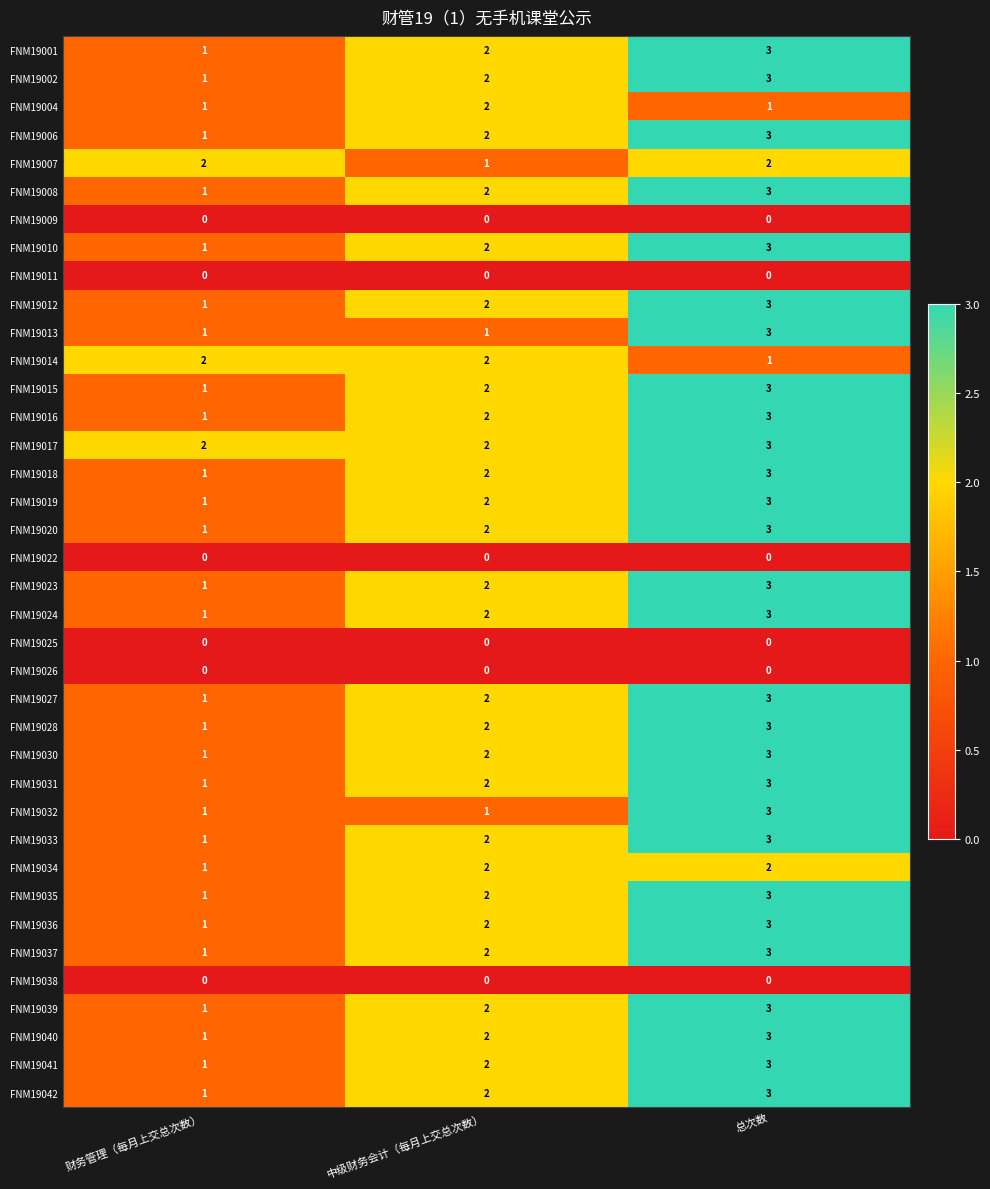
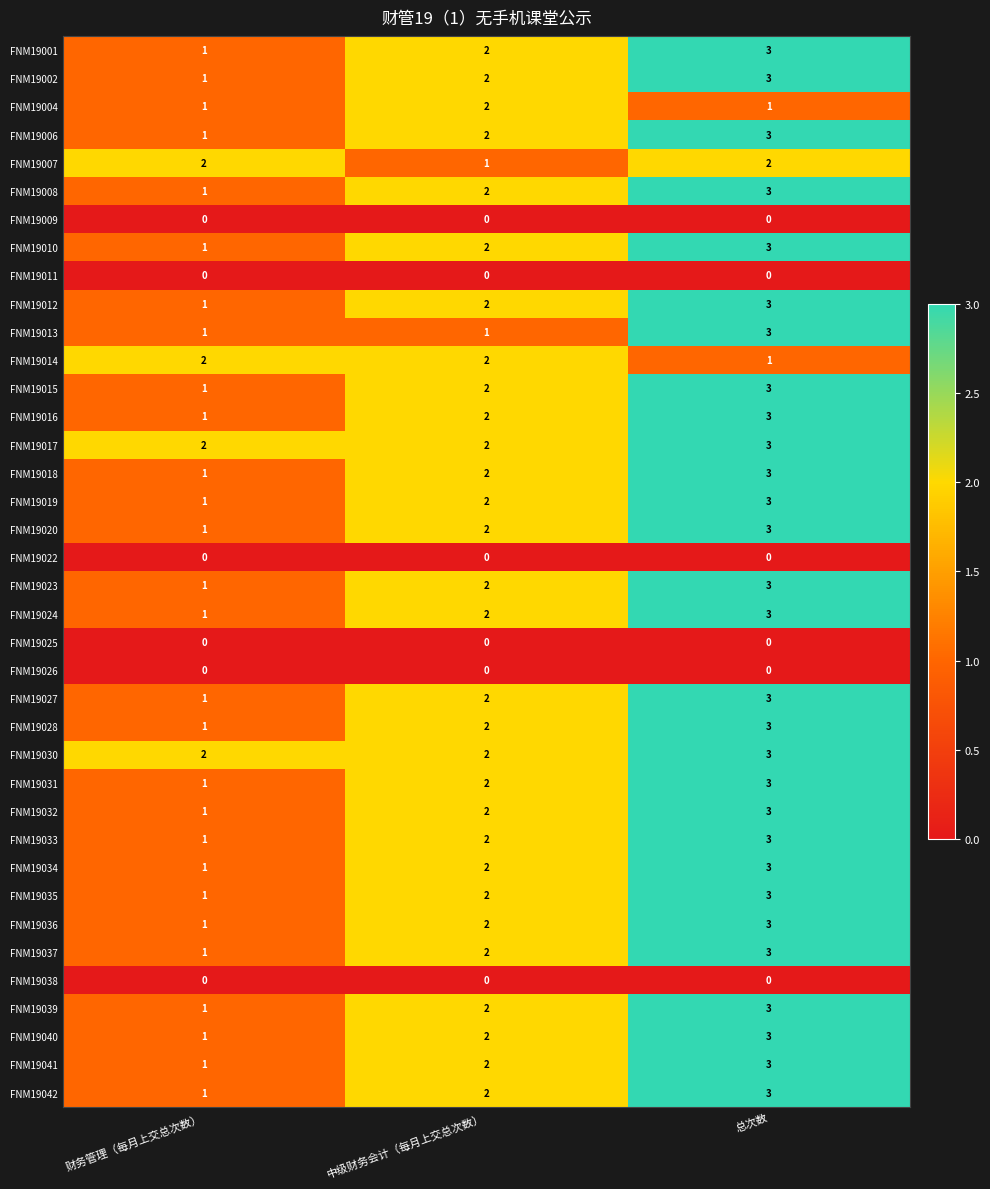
FNM19030, 财务管理（每月上交总次数）: 1 -> 2
FNM19032, 中级财务会计（每月上交总次数）: 1 -> 2
FNM19034, 总次数: 2 -> 3
